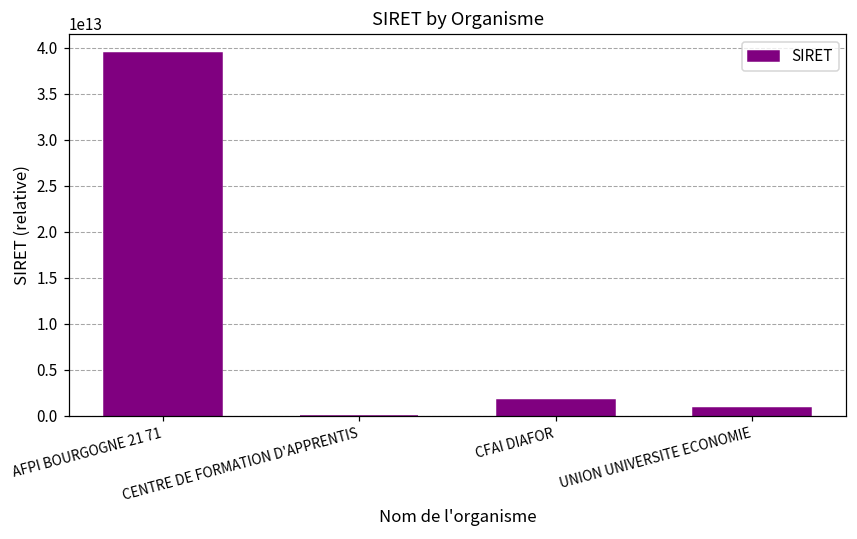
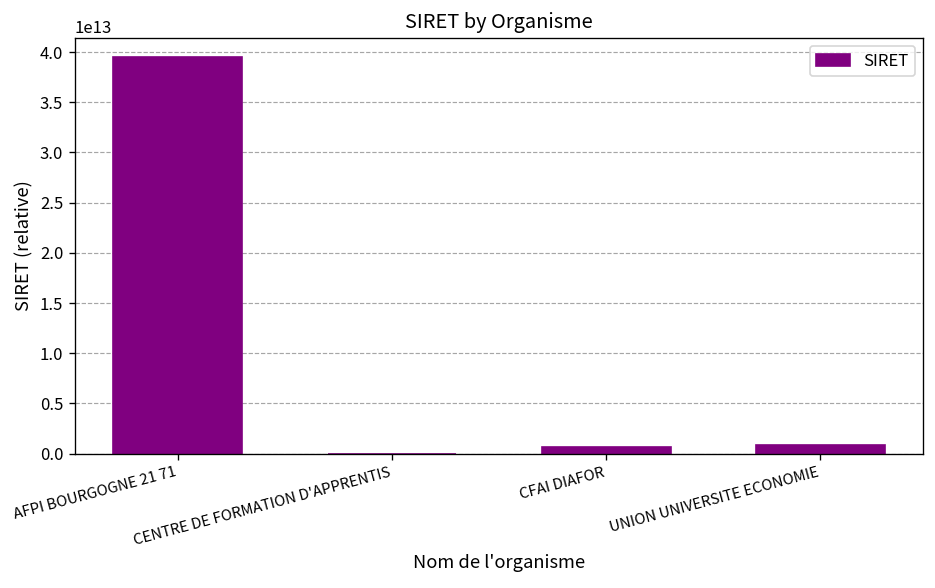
CFAI DIAFOR: 2000000000000 -> 1000000000000
